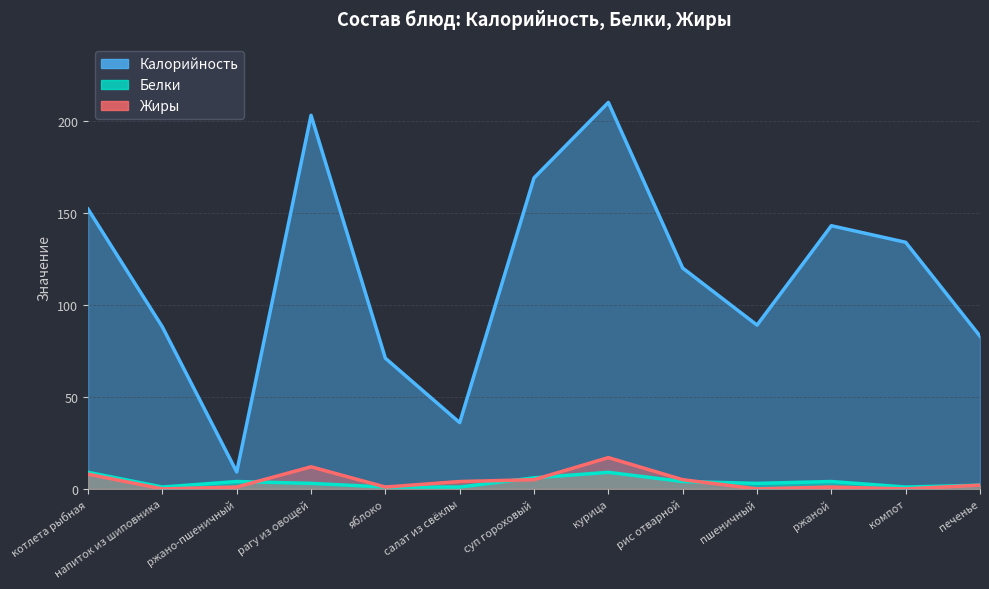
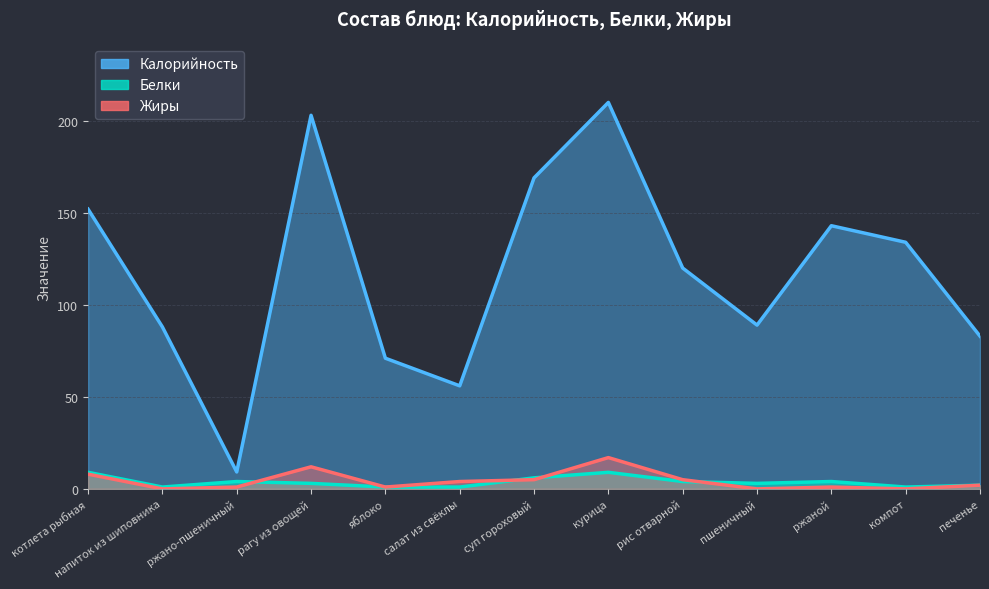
Калорийность, салат из свёклы: 36 -> 56
